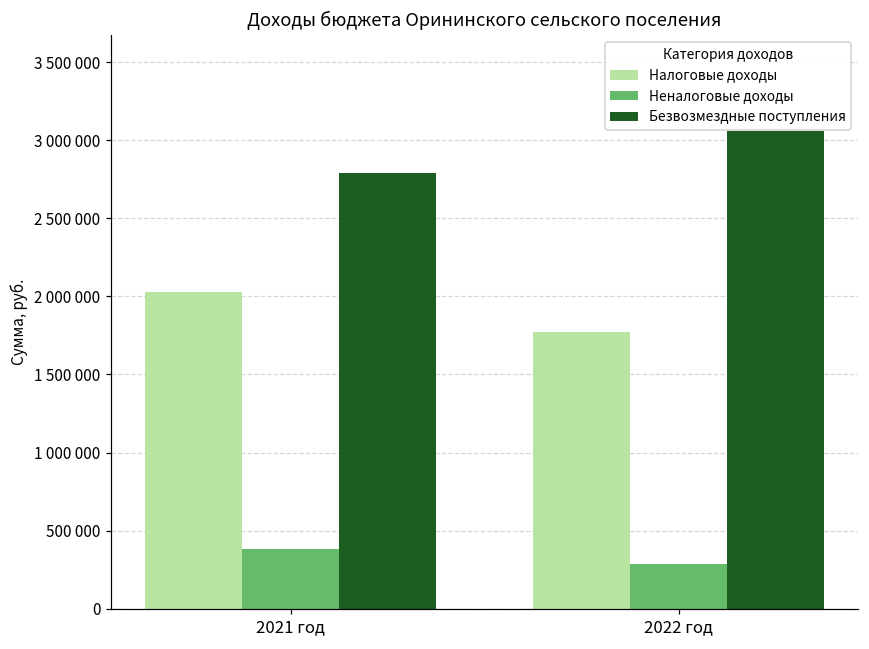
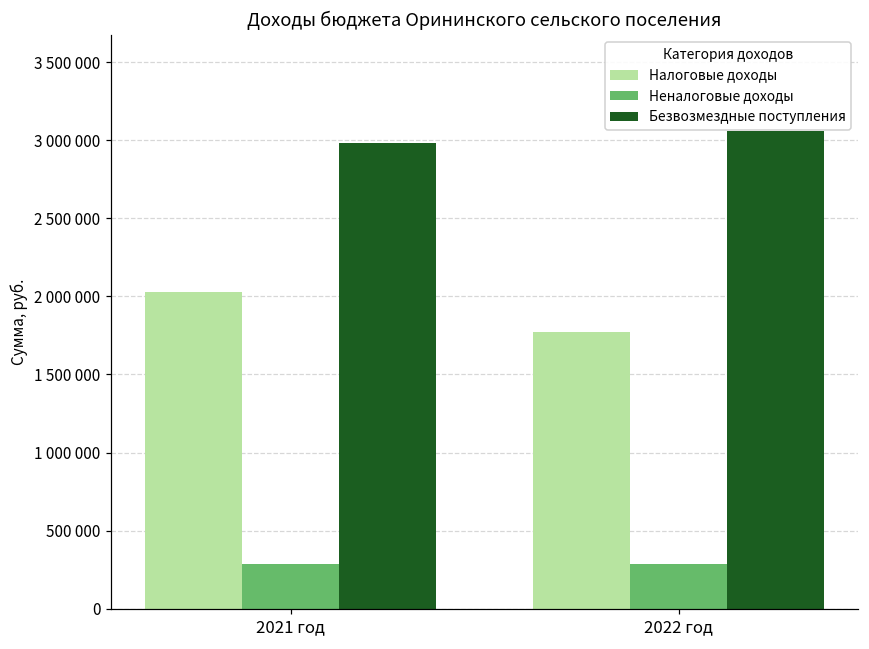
Неналоговые доходы, 2021 год: 380000 -> 280000
Безвозмездные поступления, 2021 год: 2790000 -> 2980000
